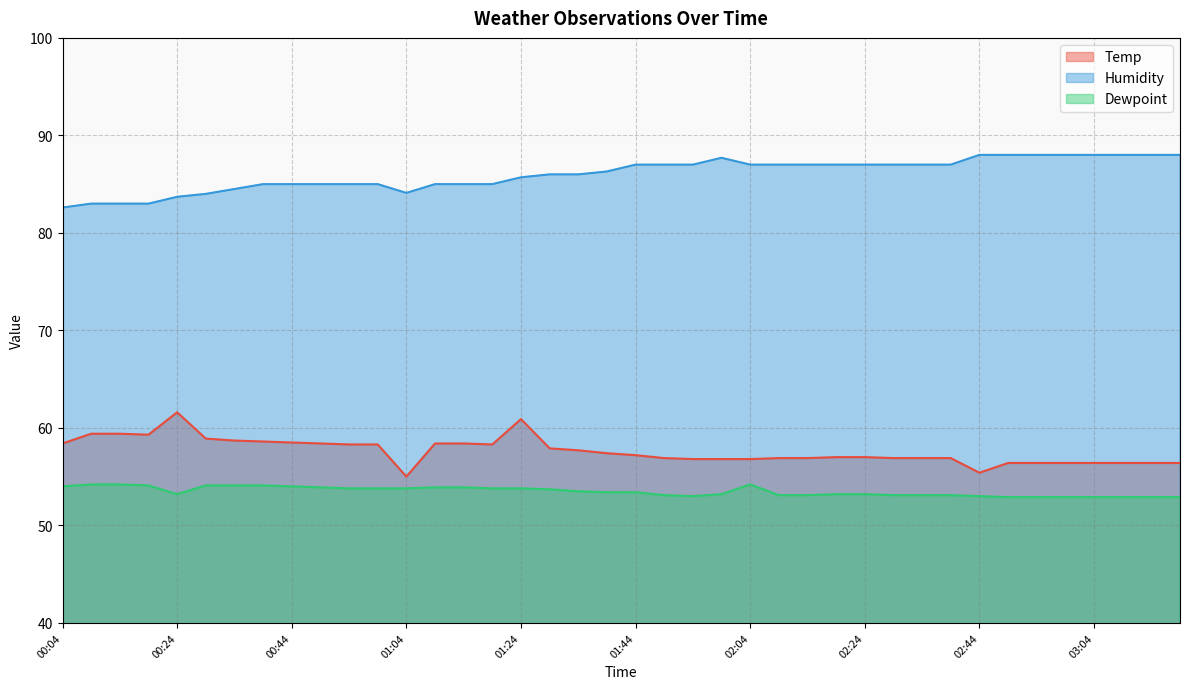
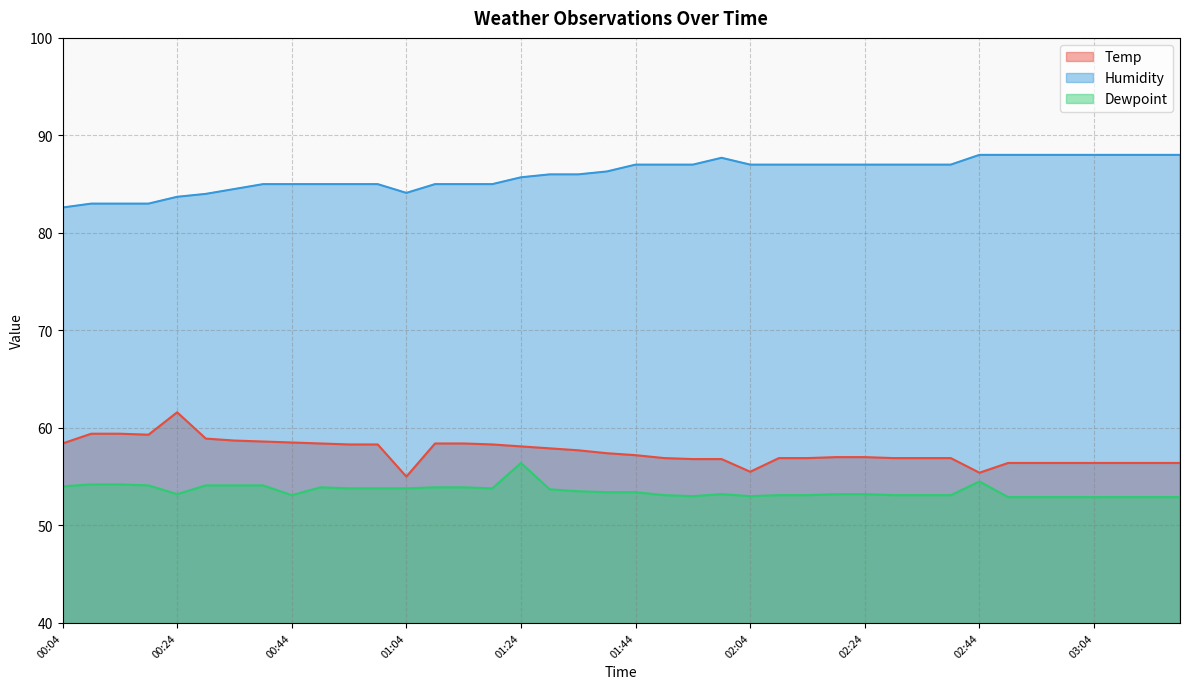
Dewpoint, 00:44: 54 -> 53
Temp, 01:24: 61 -> 58
Dewpoint, 01:24: 54 -> 56
Temp, 02:04: 57 -> 56
Dewpoint, 02:04: 54 -> 53
Dewpoint, 02:44: 53 -> 55
